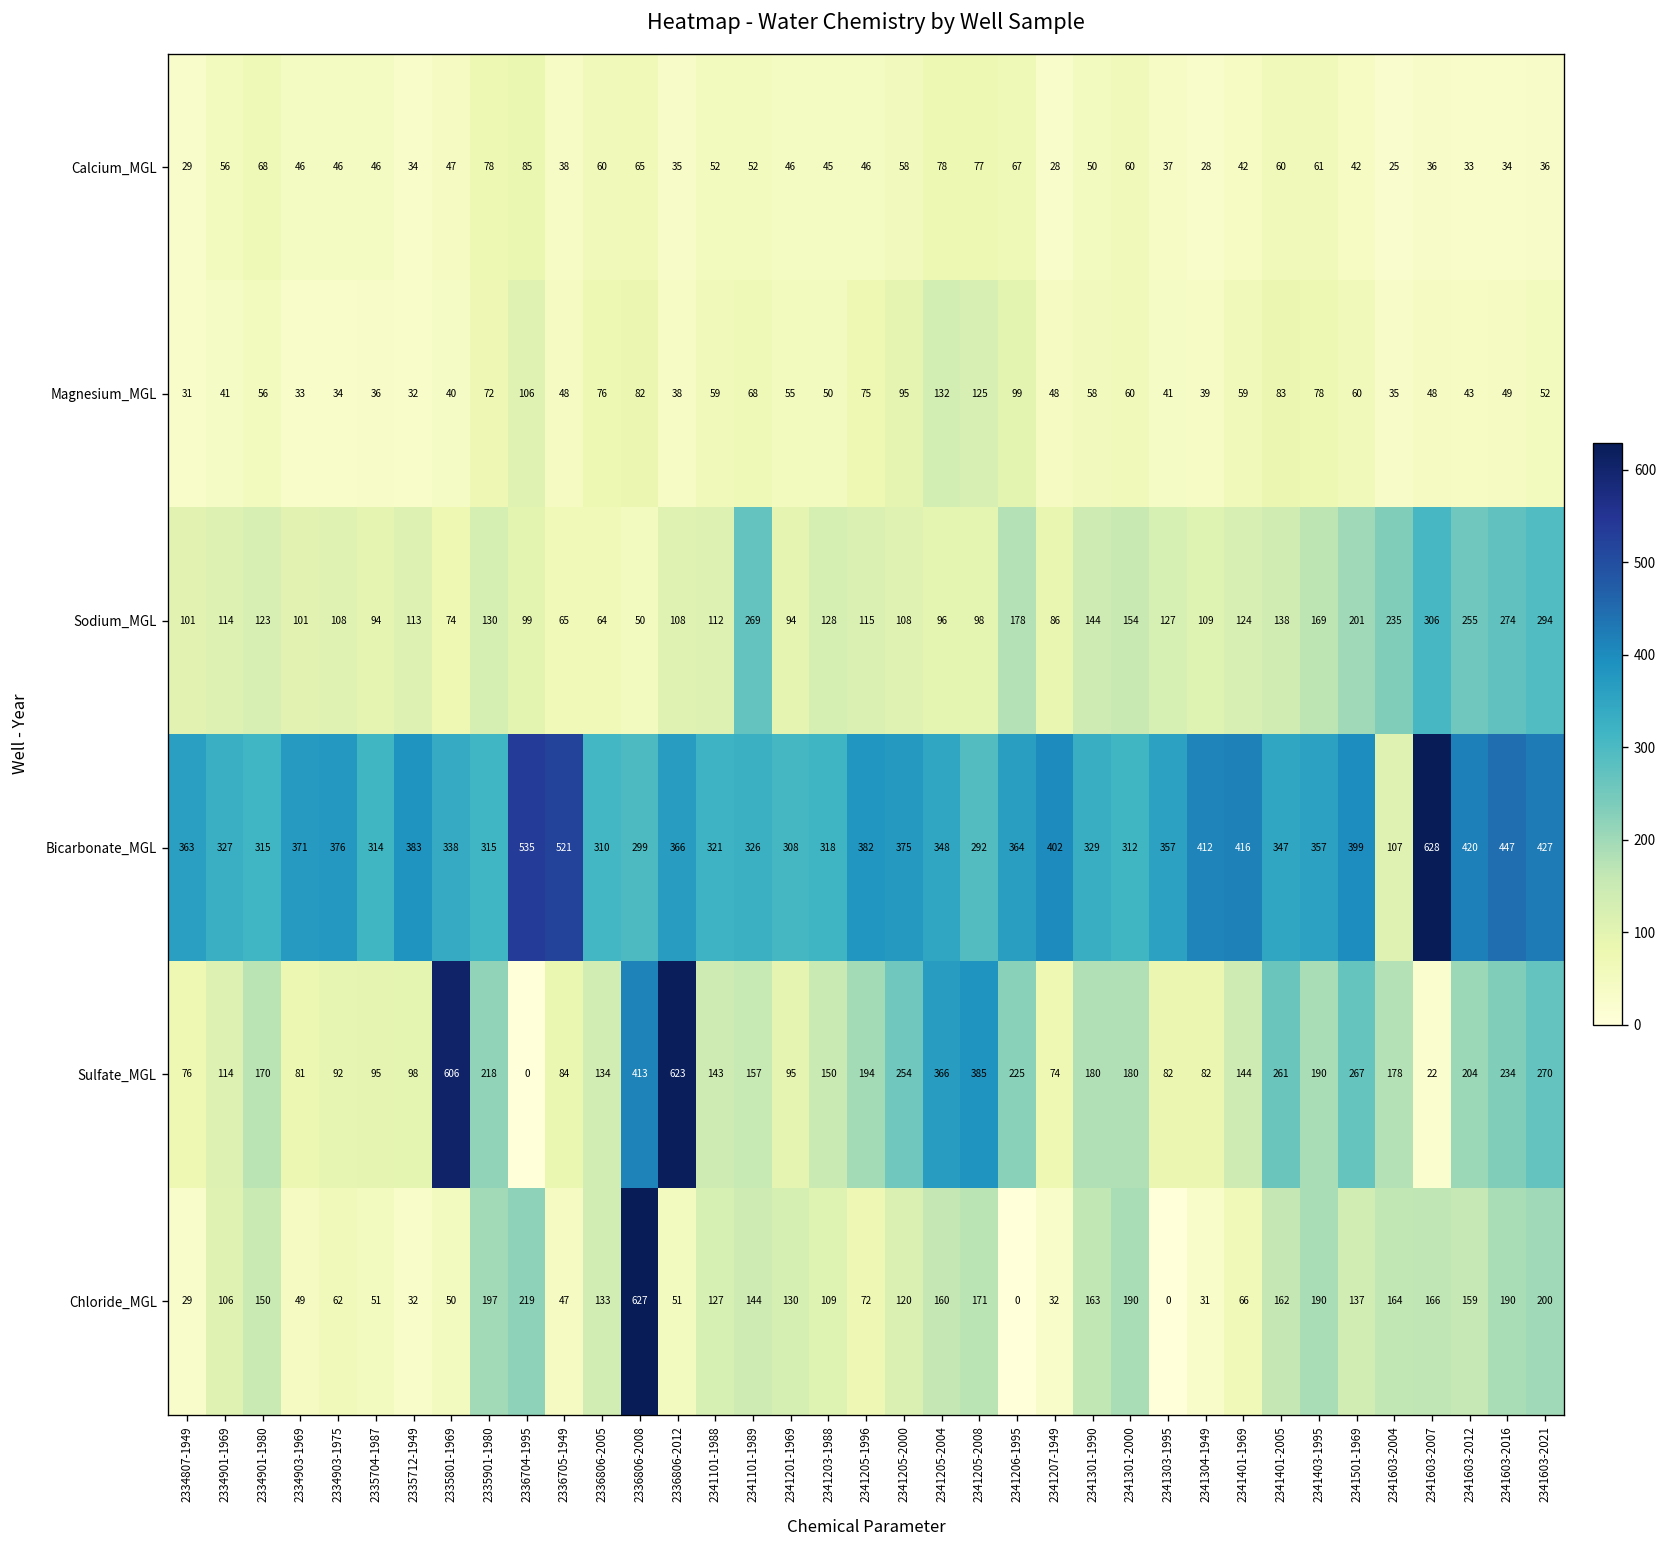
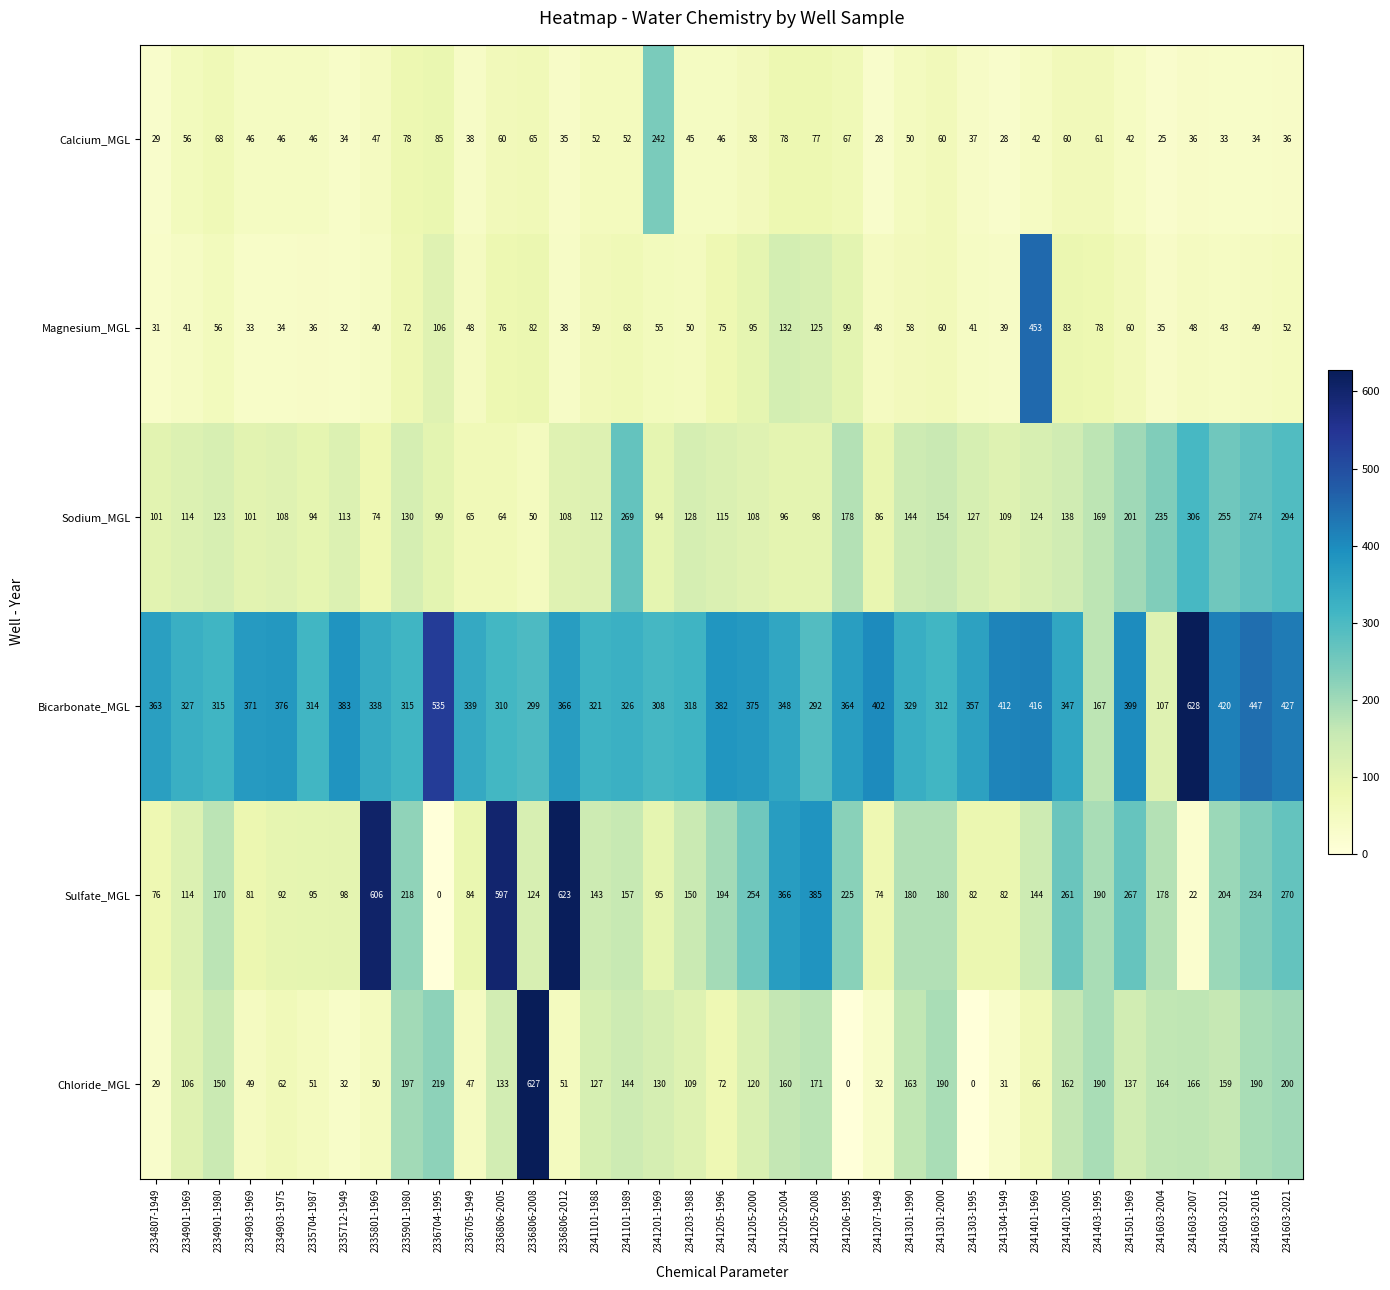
Calcium_MGL, 2341201-1969: 46 -> 242
Magnesium_MGL, 2341401-1969: 59 -> 453
Bicarbonate_MGL, 2336705-1949: 521 -> 339
Bicarbonate_MGL, 2341403-1995: 357 -> 167
Sulfate_MGL, 2336806-2005: 134 -> 597
Sulfate_MGL, 2336806-2008: 413 -> 124
